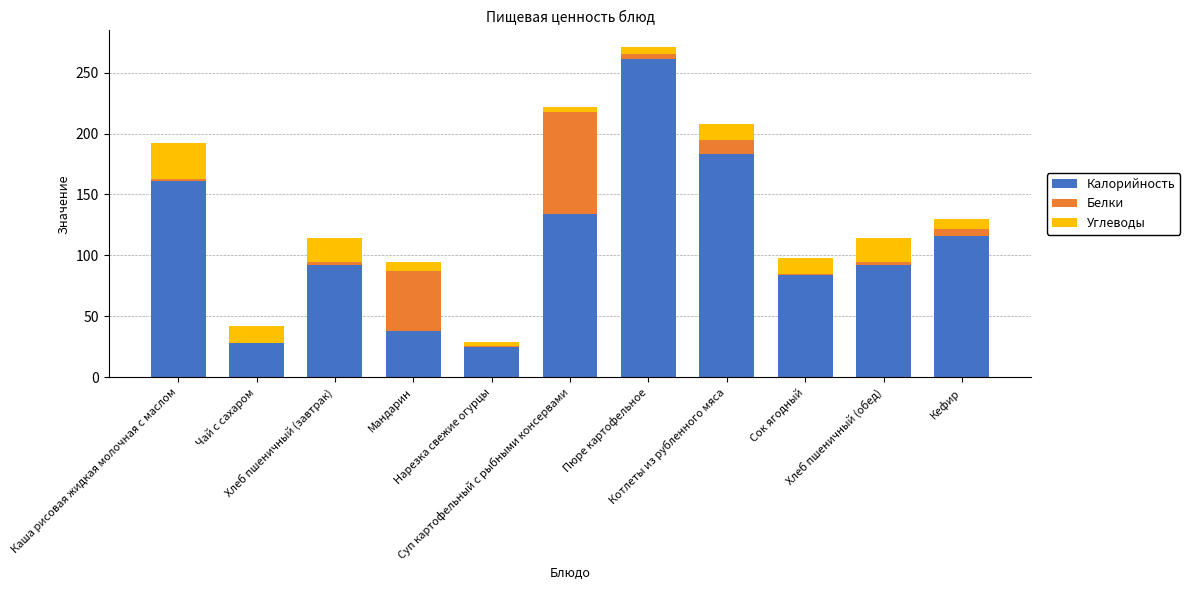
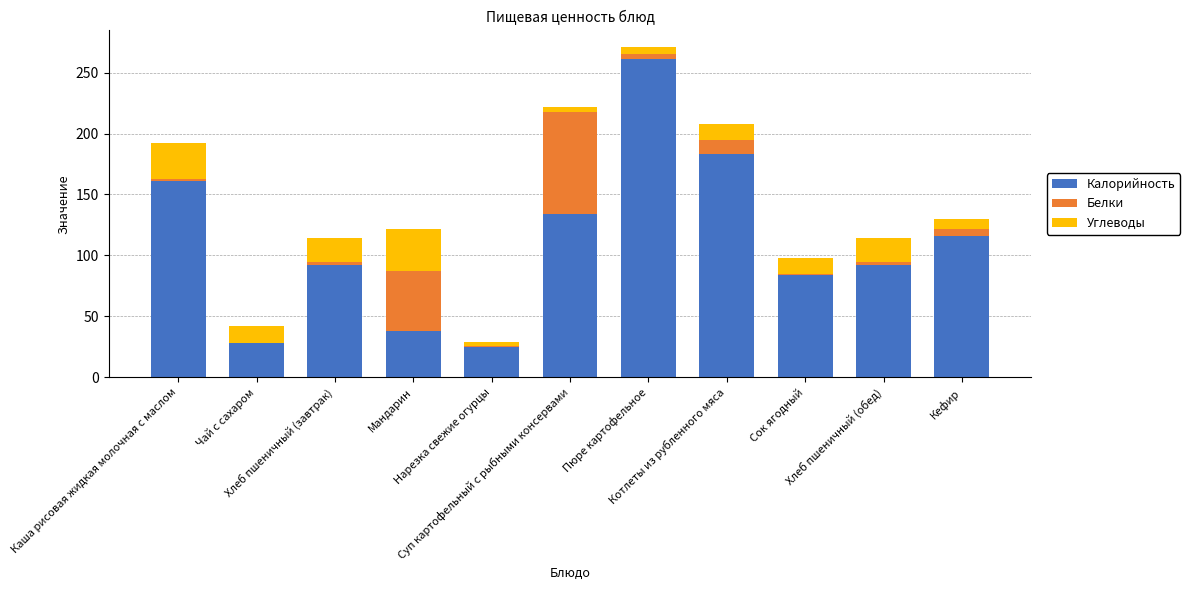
Углеводы, Мандарин: 8 -> 34
